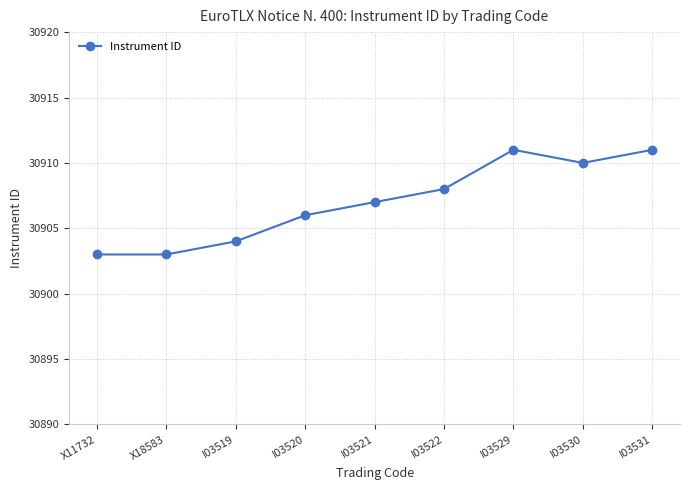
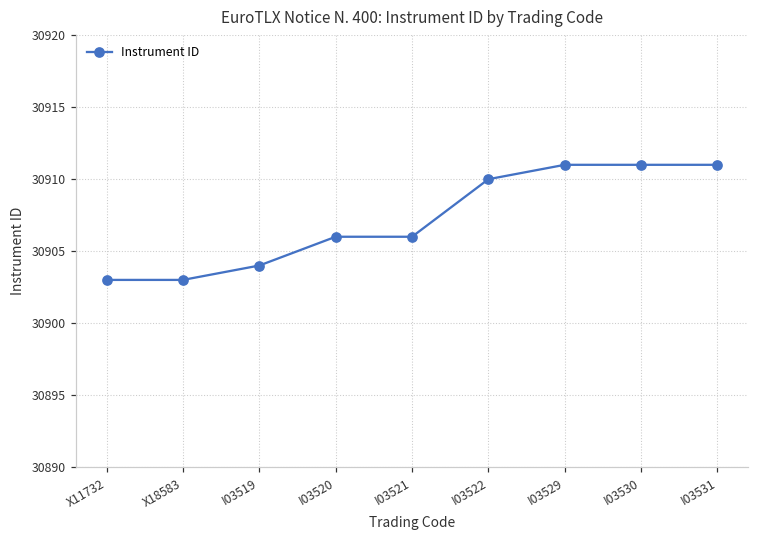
I03521: 30907 -> 30906
I03522: 30908 -> 30910
I03530: 30910 -> 30911
